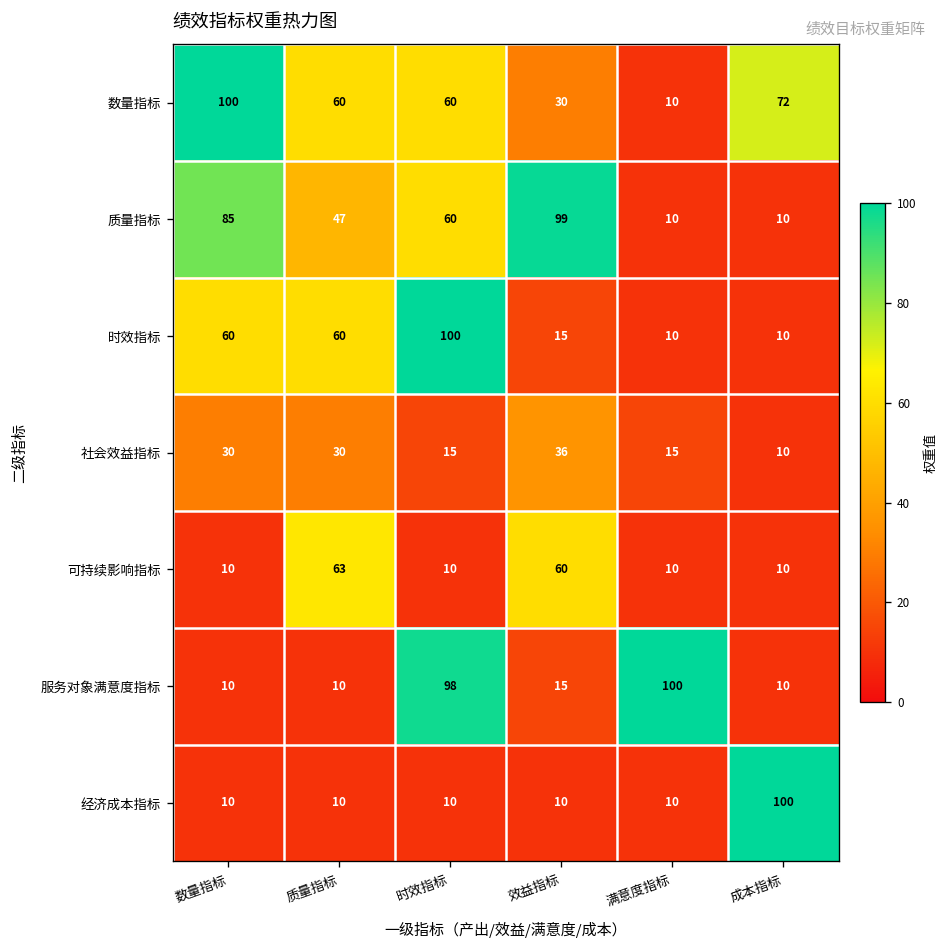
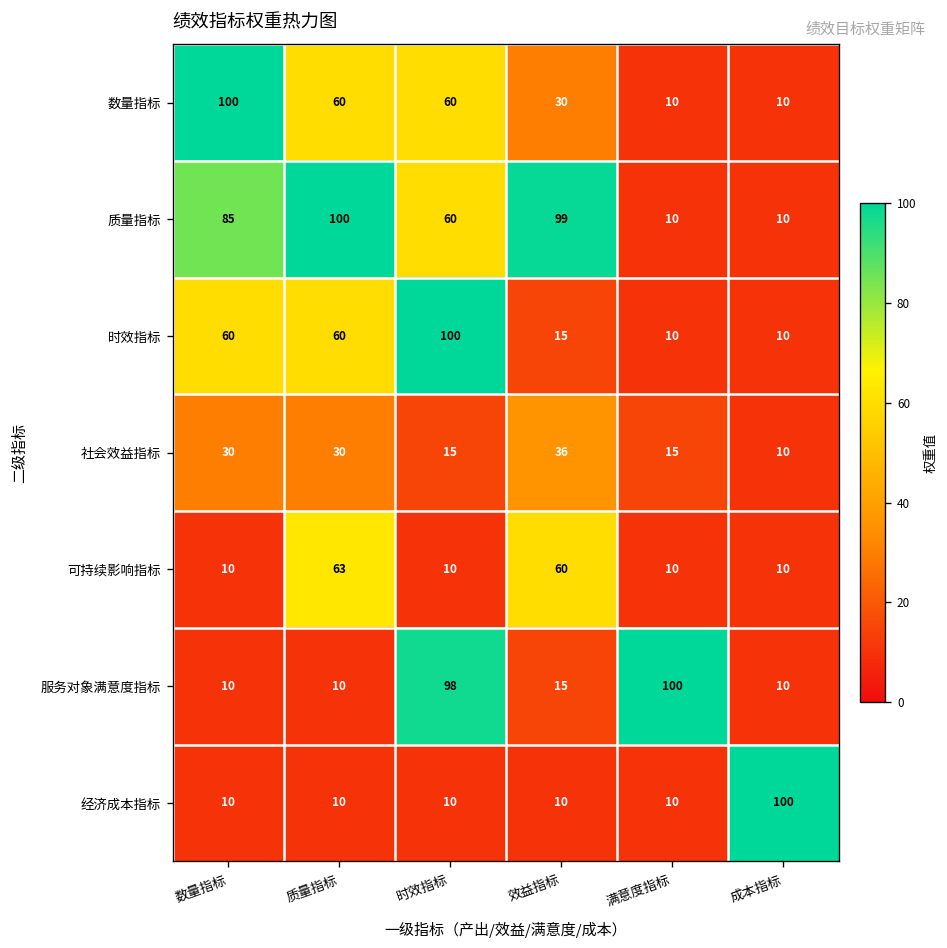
数量指标, 成本指标: 72 -> 10
质量指标, 质量指标: 47 -> 100
